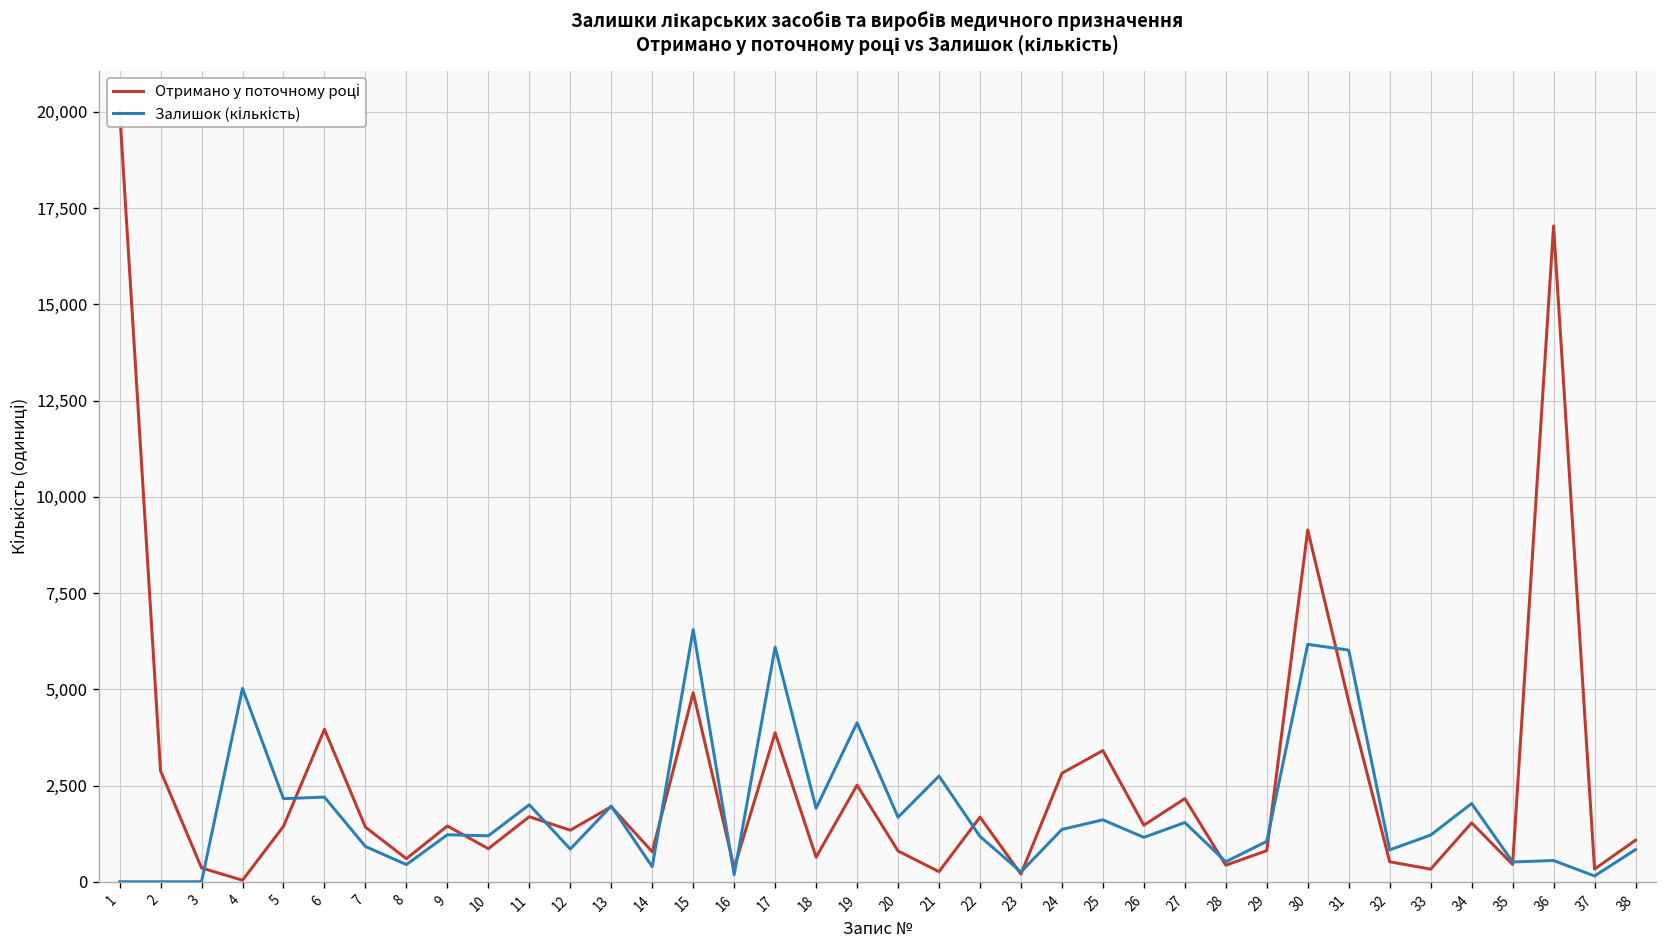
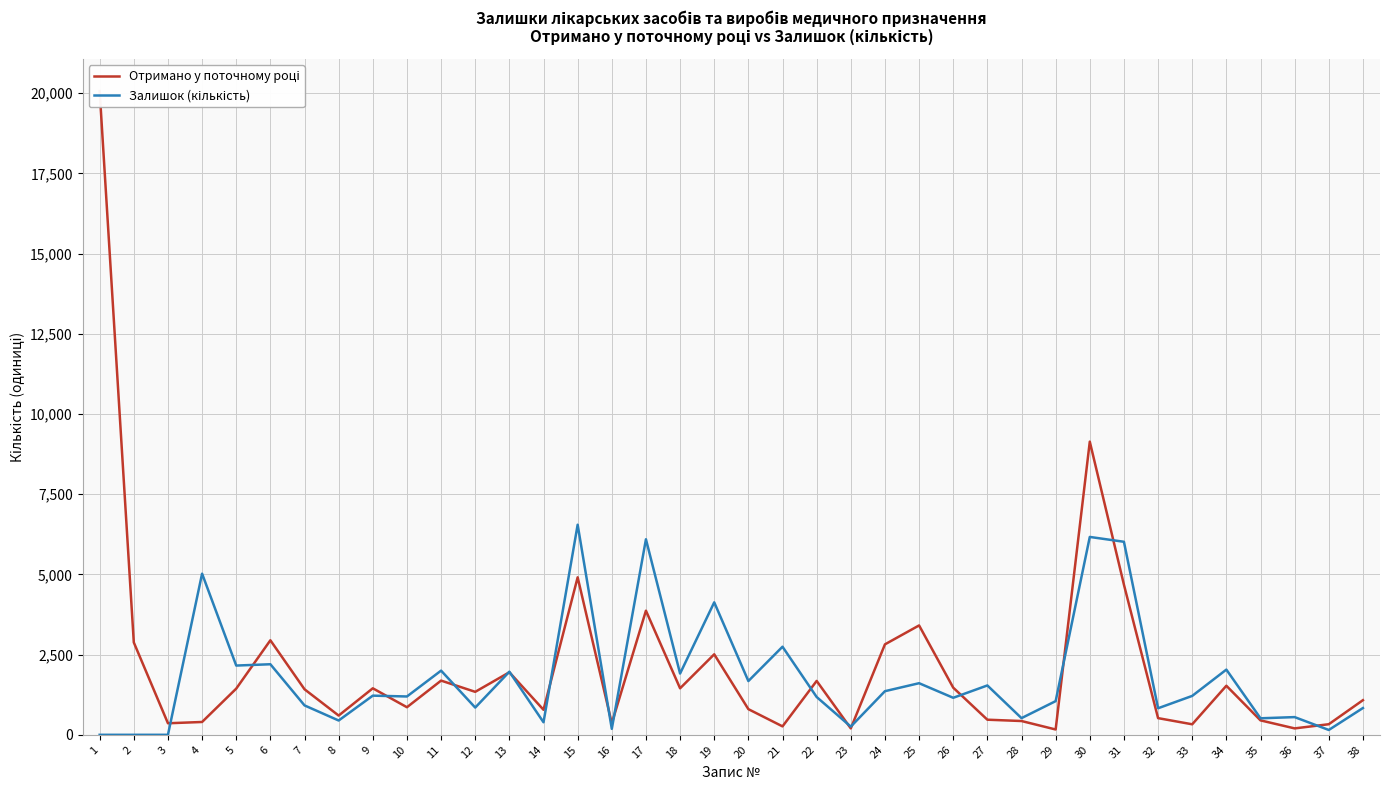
Отримано у поточному році, 4: 0 -> 400
Отримано у поточному році, 6: 4,000 -> 2,900
Отримано у поточному році, 18: 600 -> 1,500
Отримано у поточному році, 27: 2,200 -> 500
Отримано у поточному році, 29: 800 -> 200
Отримано у поточному році, 36: 17,000 -> 200
